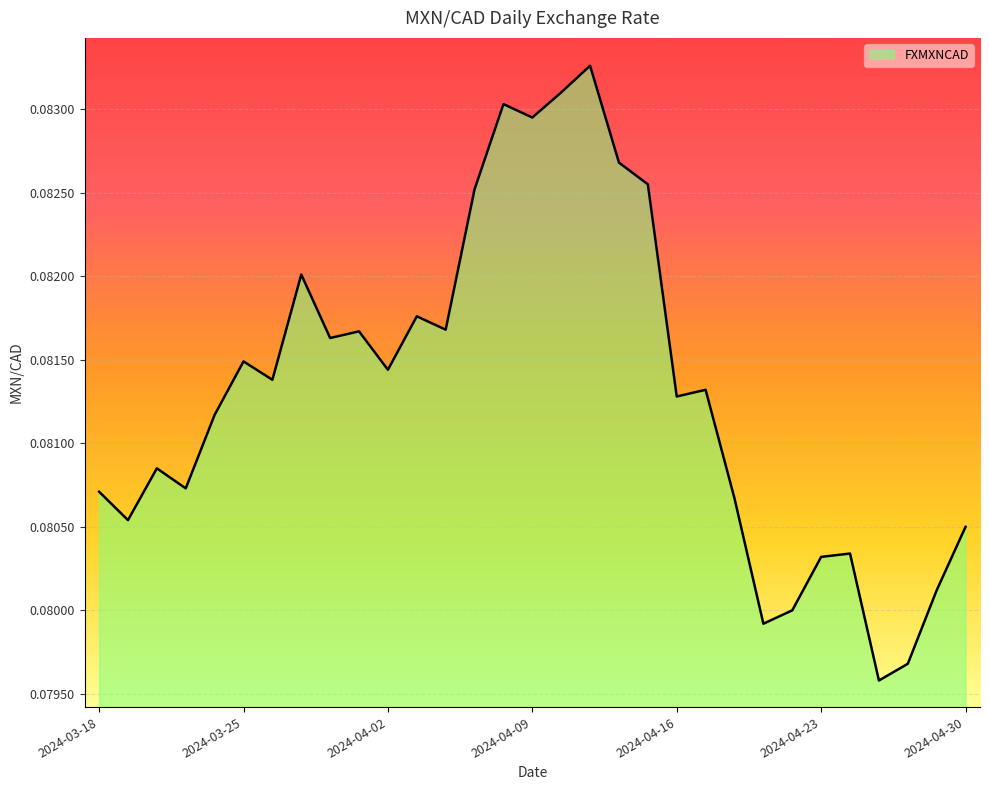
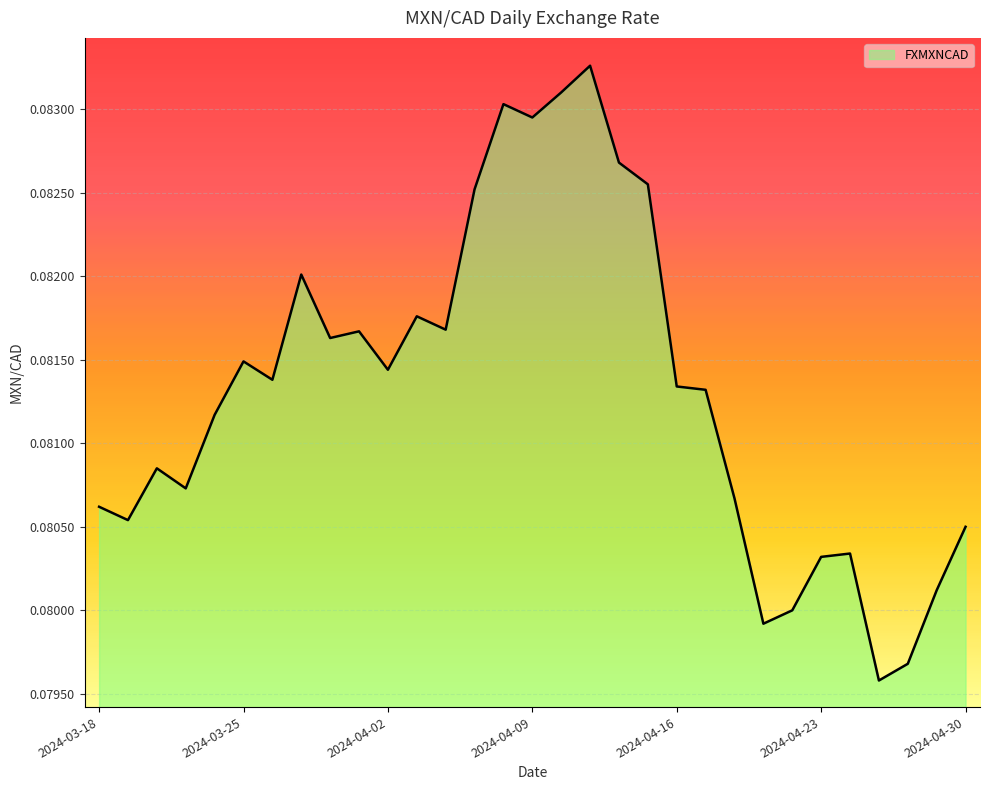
2024-03-18: 0.08071 -> 0.08062
2024-04-16: 0.08128 -> 0.08134
